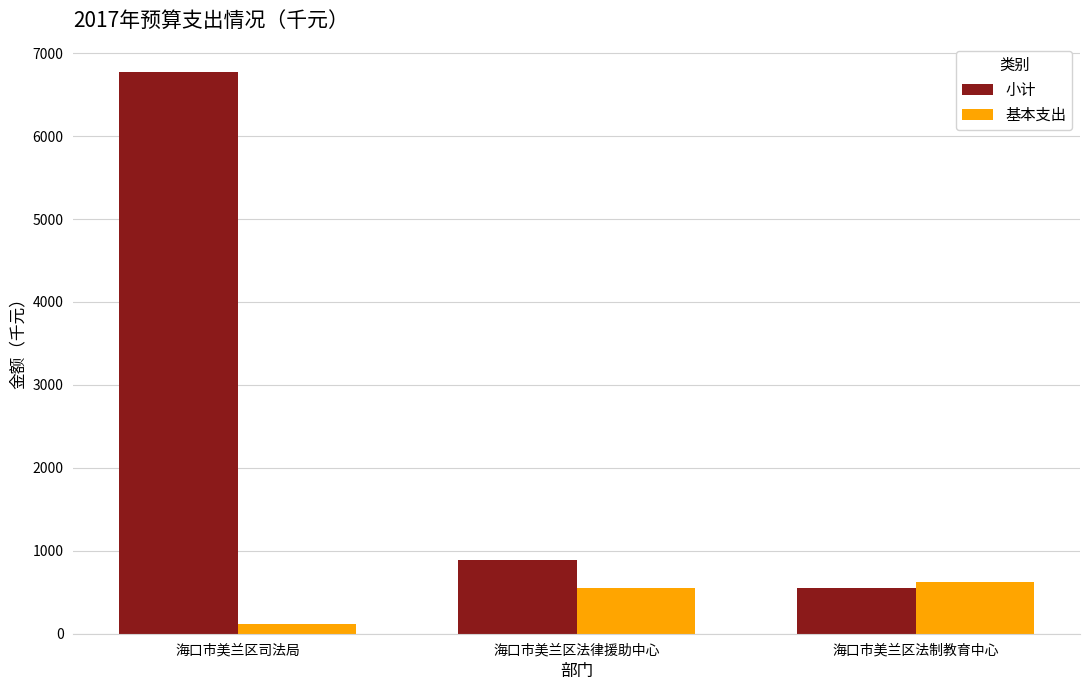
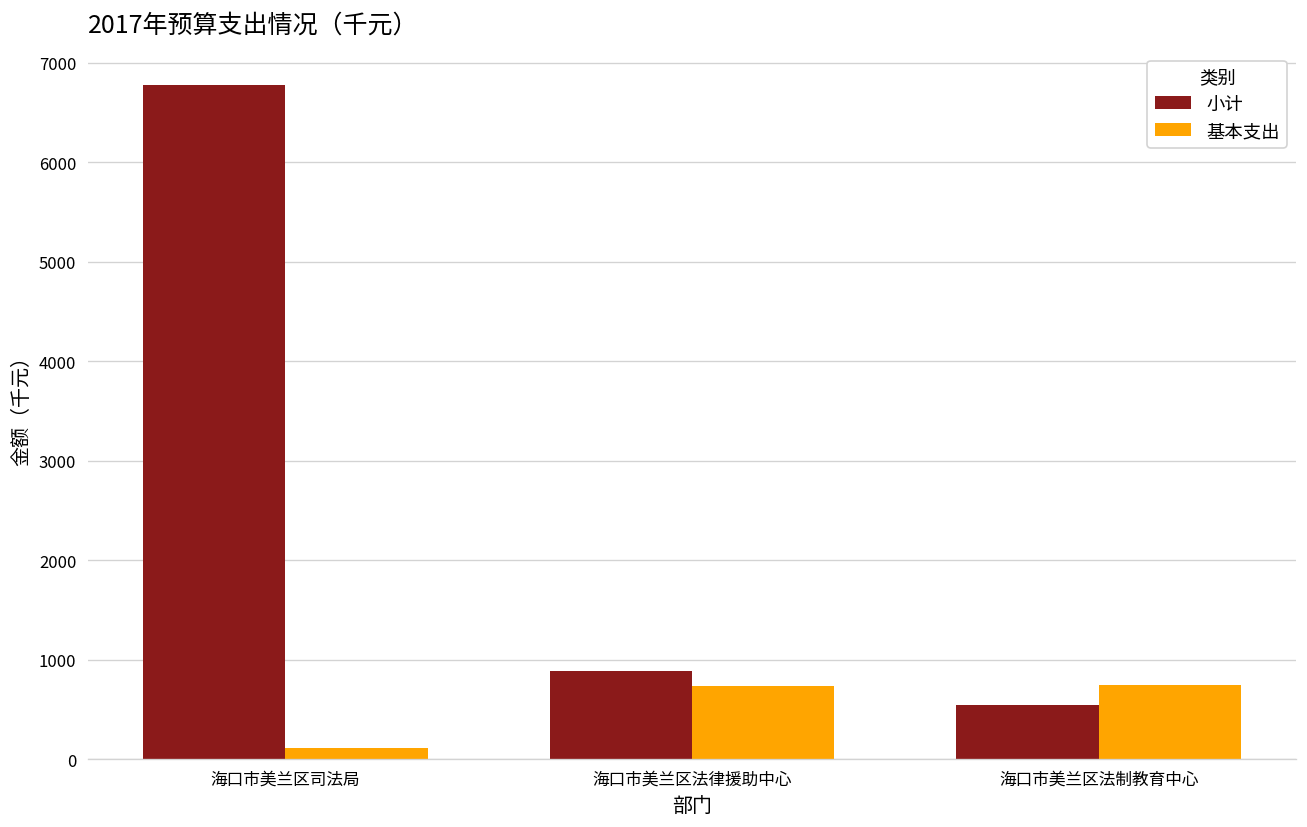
基本支出, 海口市美兰区法律援助中心: 600 -> 700
基本支出, 海口市美兰区法制教育中心: 600 -> 700
